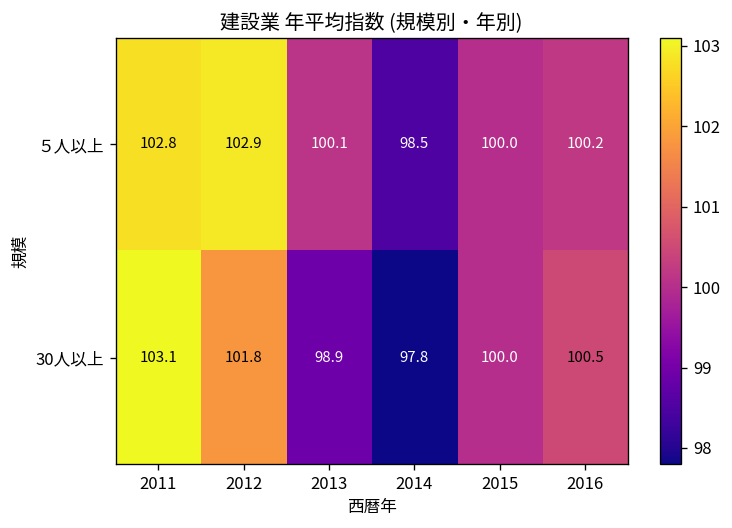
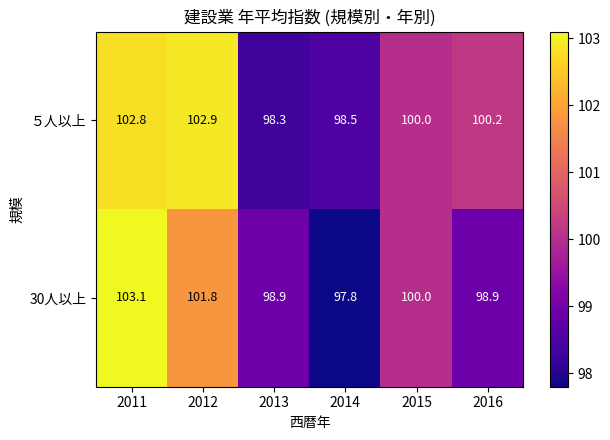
５人以上, 2013: 100.1 -> 98.3
30人以上, 2016: 100.5 -> 98.9
